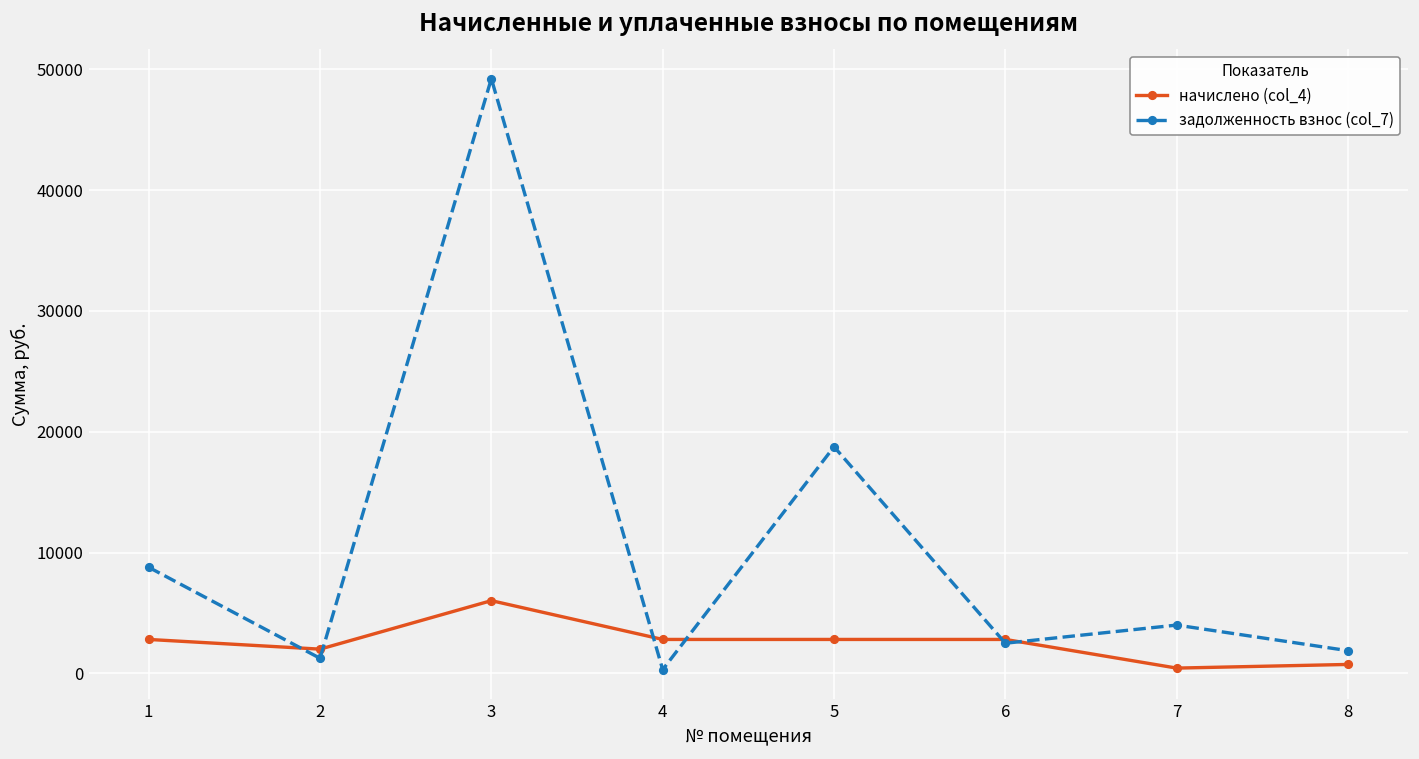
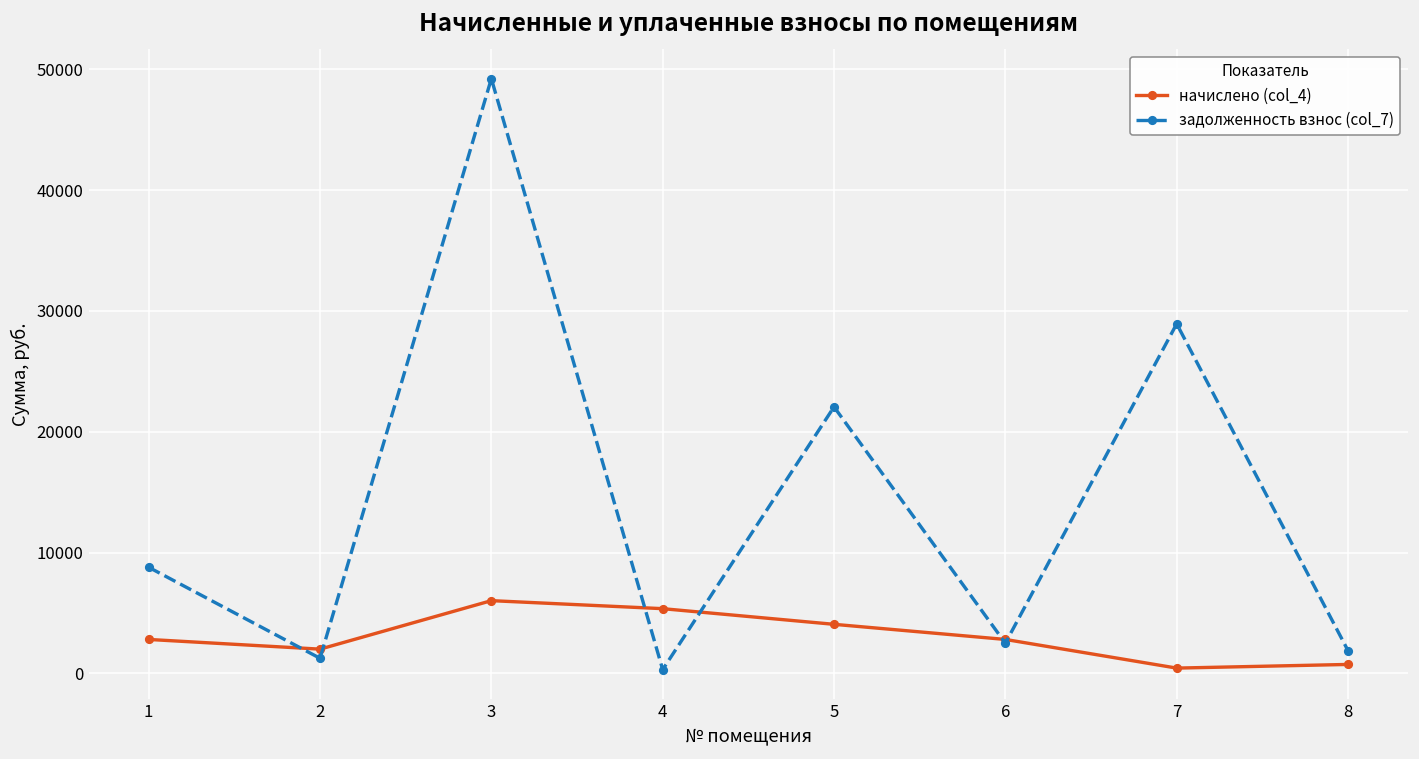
начислено (col_4), 4: 2800 -> 5400
начислено (col_4), 5: 2800 -> 4100
задолженность взнос (col_7), 5: 18800 -> 22100
задолженность взнос (col_7), 7: 4000 -> 28900
